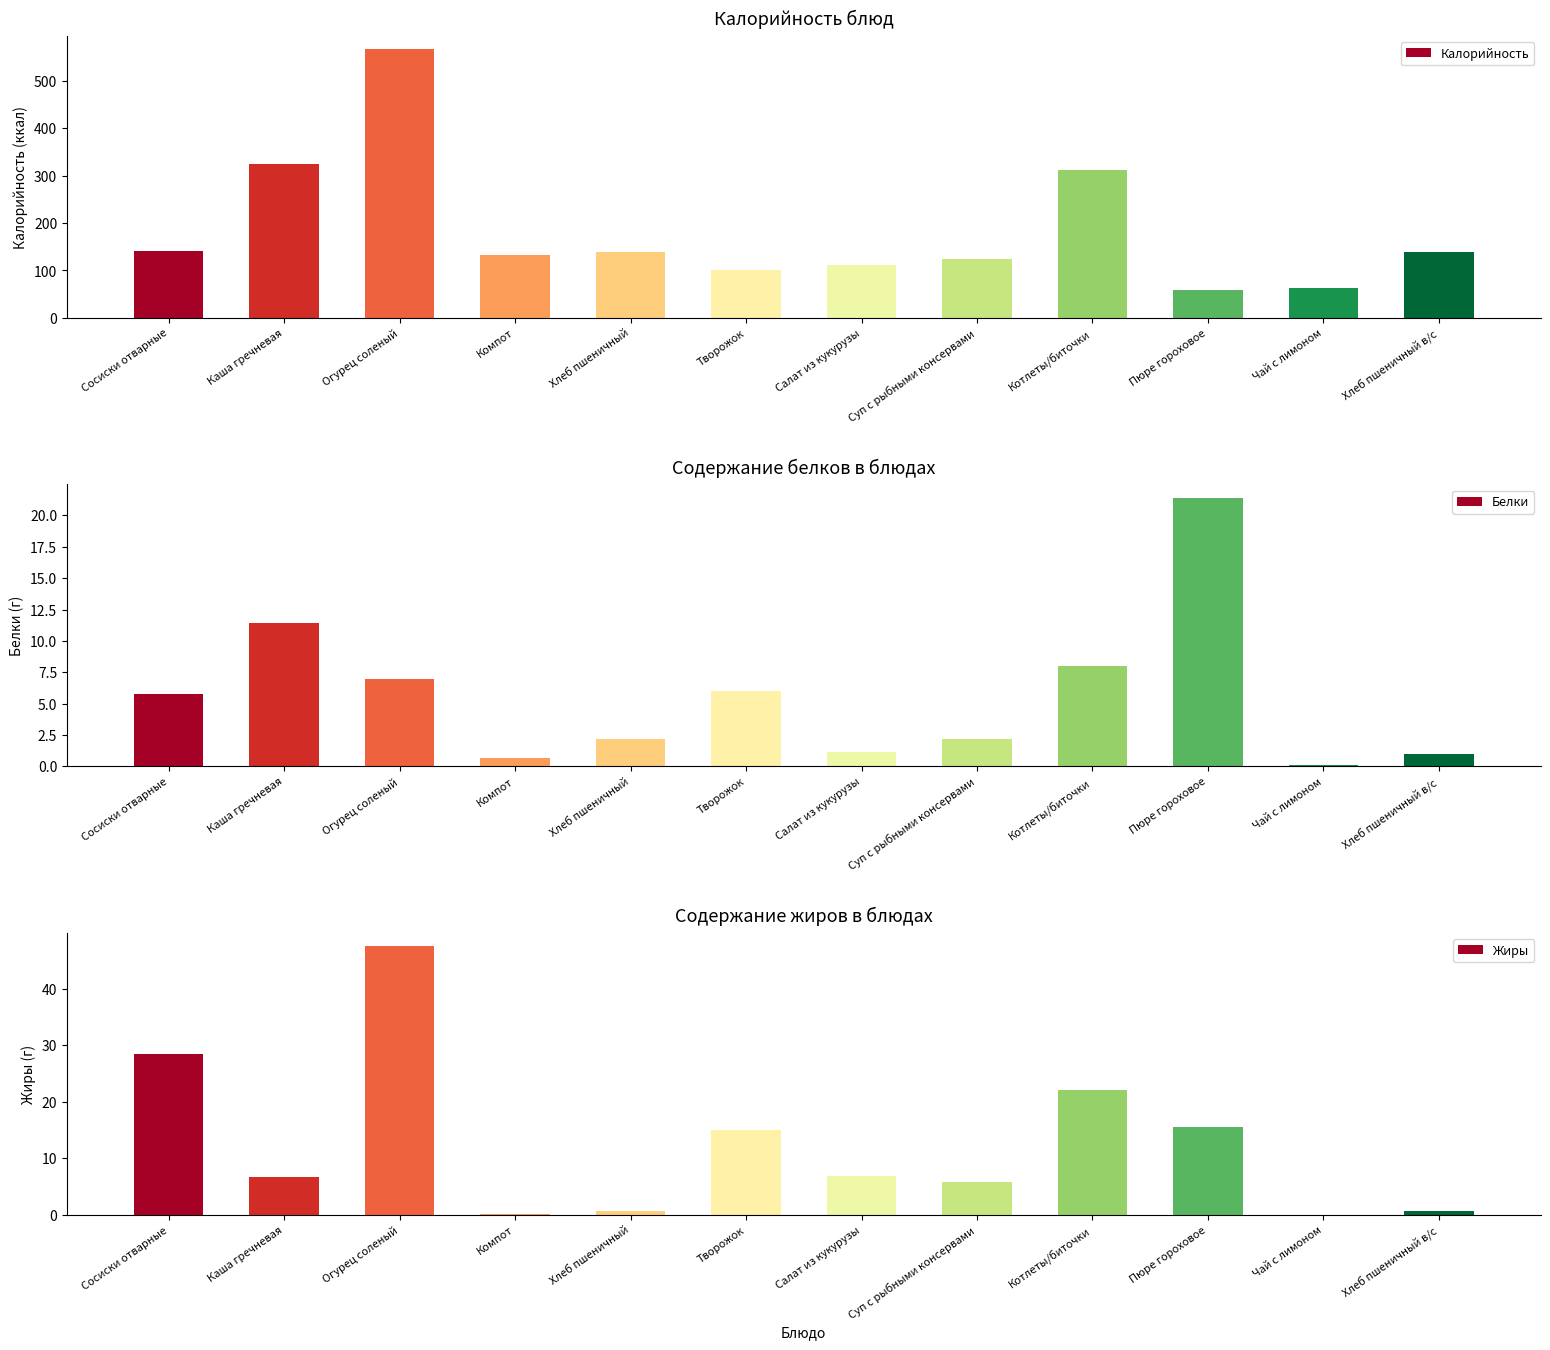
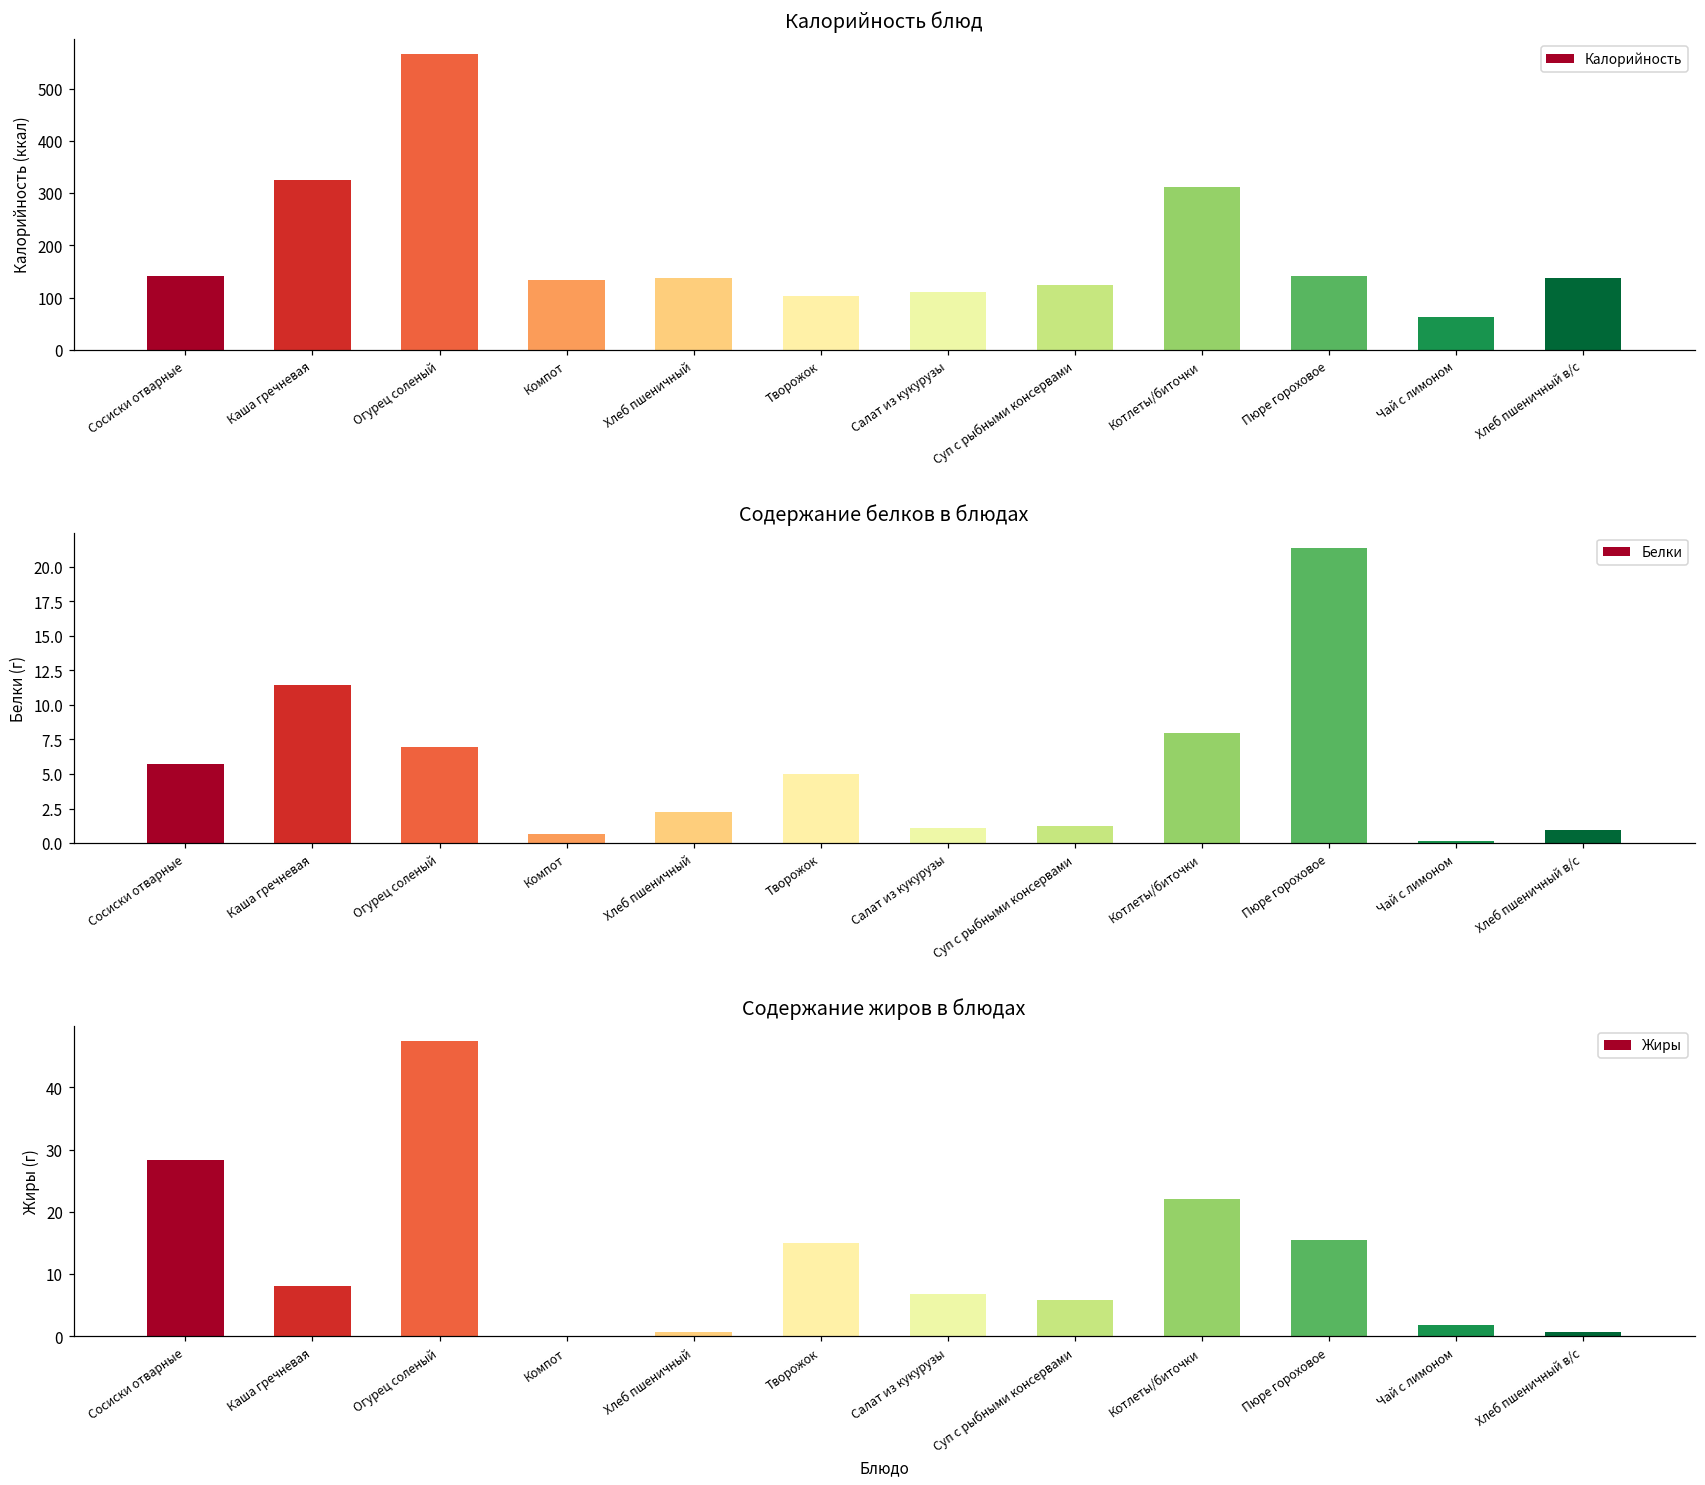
Калорийность блюд, Пюре гороховое: 60 -> 140
Содержание белков в блюдах, Творожок: 6 -> 5
Содержание белков в блюдах, Суп с рыбными консервами: 2.2 -> 1.2
Содержание жиров в блюдах, Каша гречневая: 7 -> 8
Содержание жиров в блюдах, Чай с лимоном: 0 -> 2
